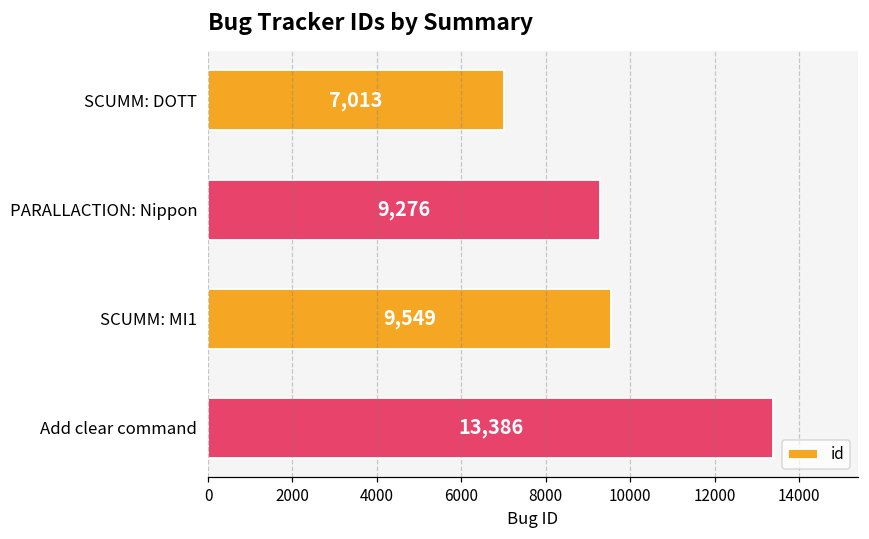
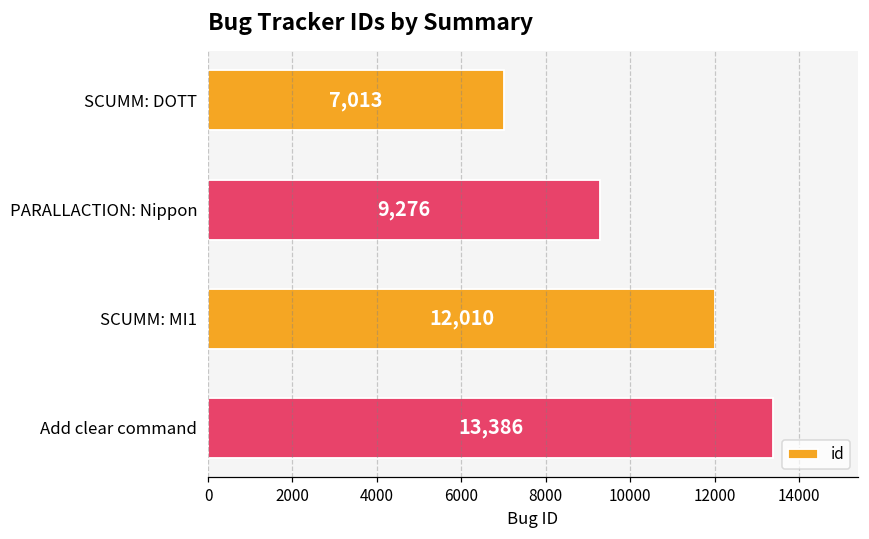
SCUMM: MI1: 9,549 -> 12,010
